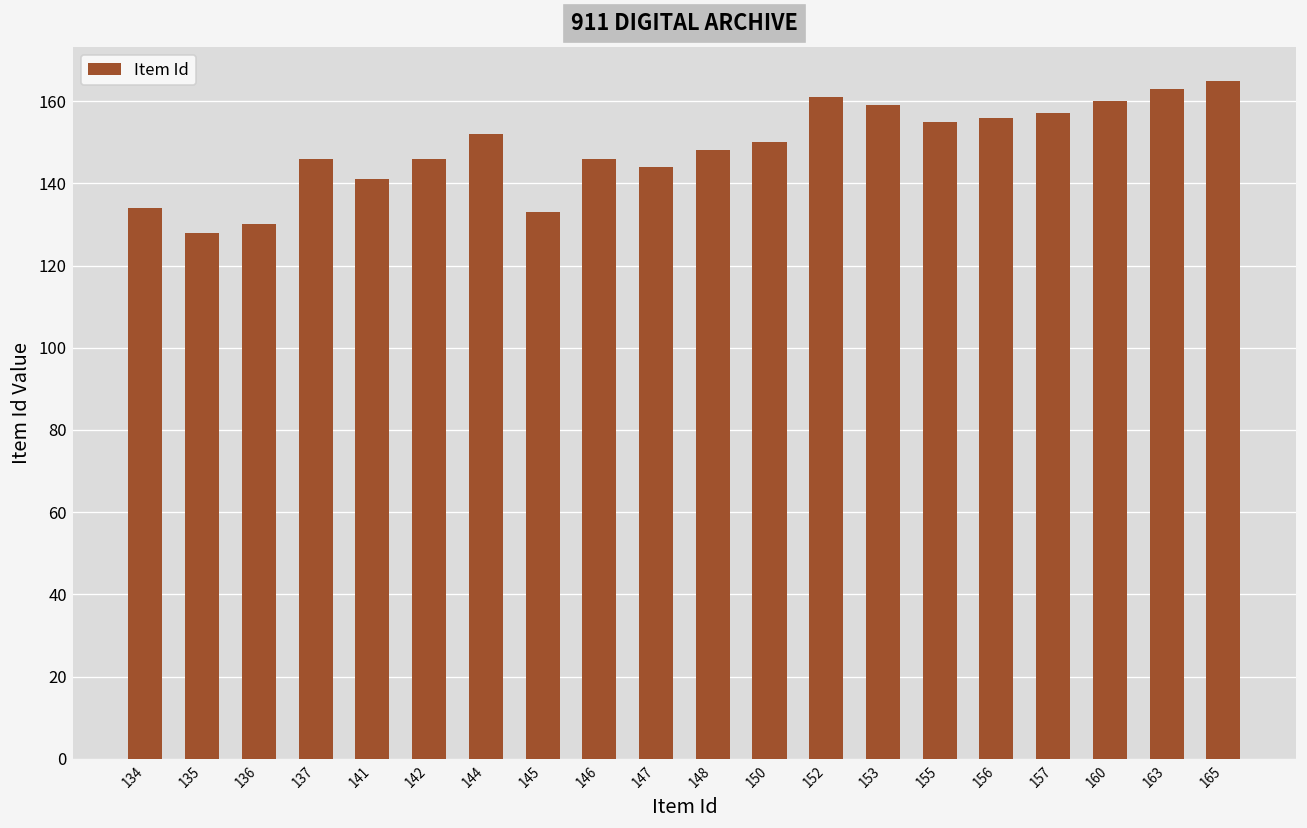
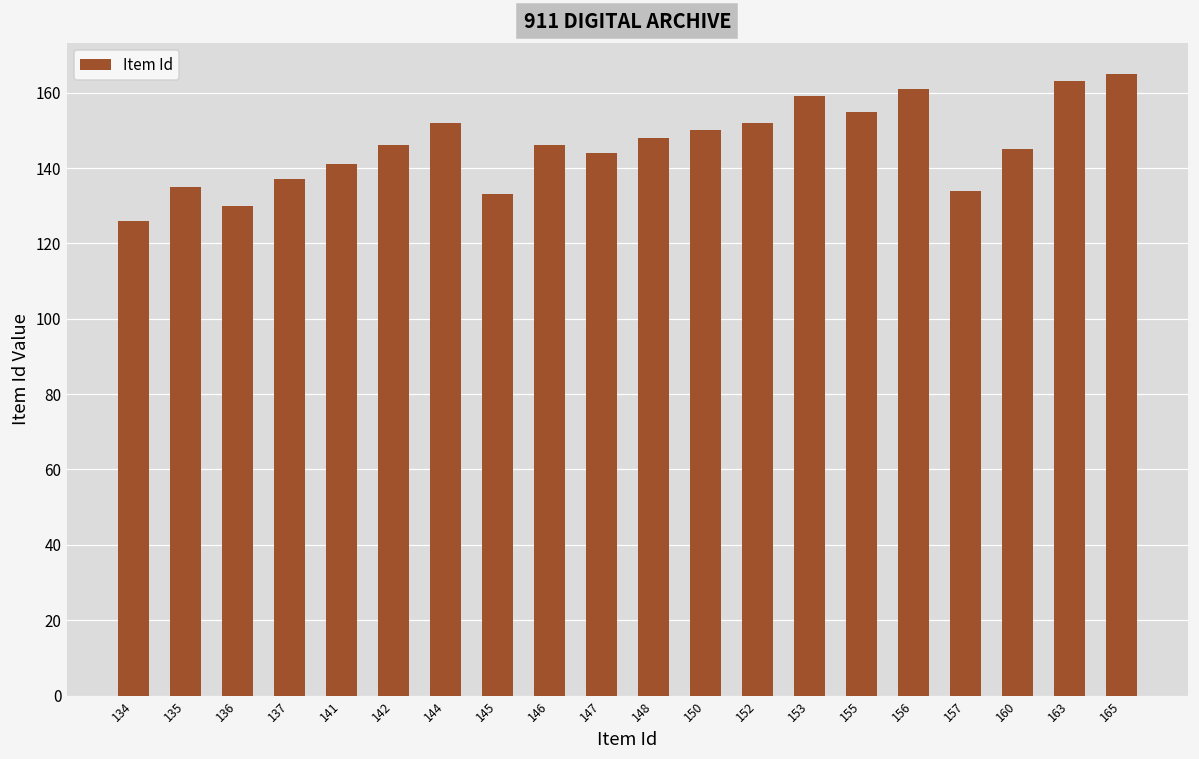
134: 134 -> 126
135: 128 -> 135
137: 146 -> 137
152: 161 -> 152
156: 156 -> 161
157: 157 -> 134
160: 160 -> 145
